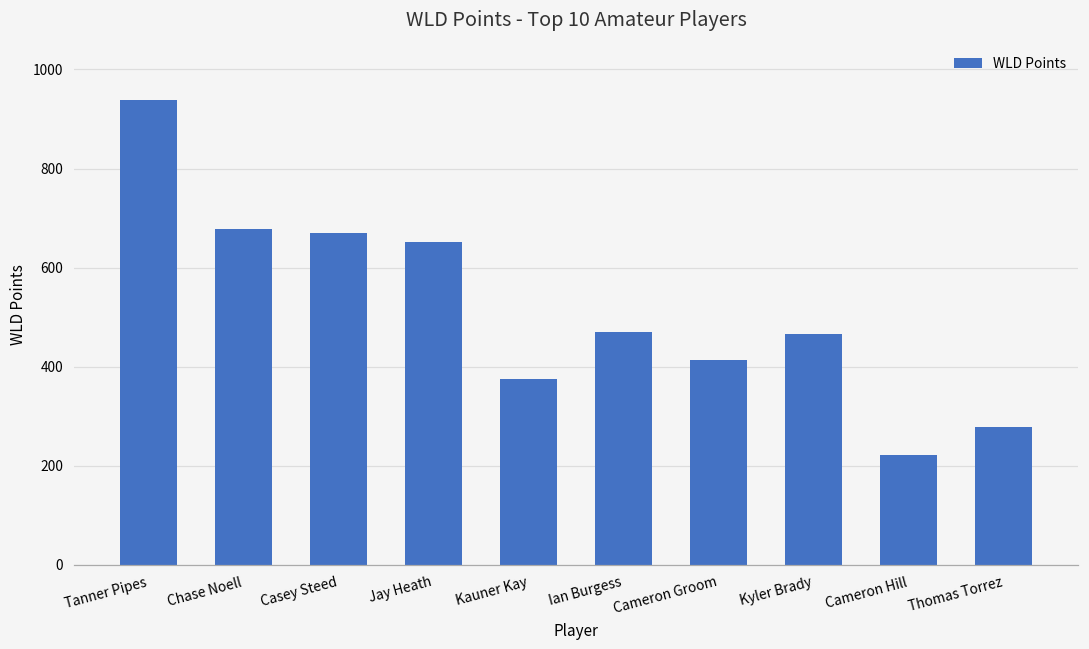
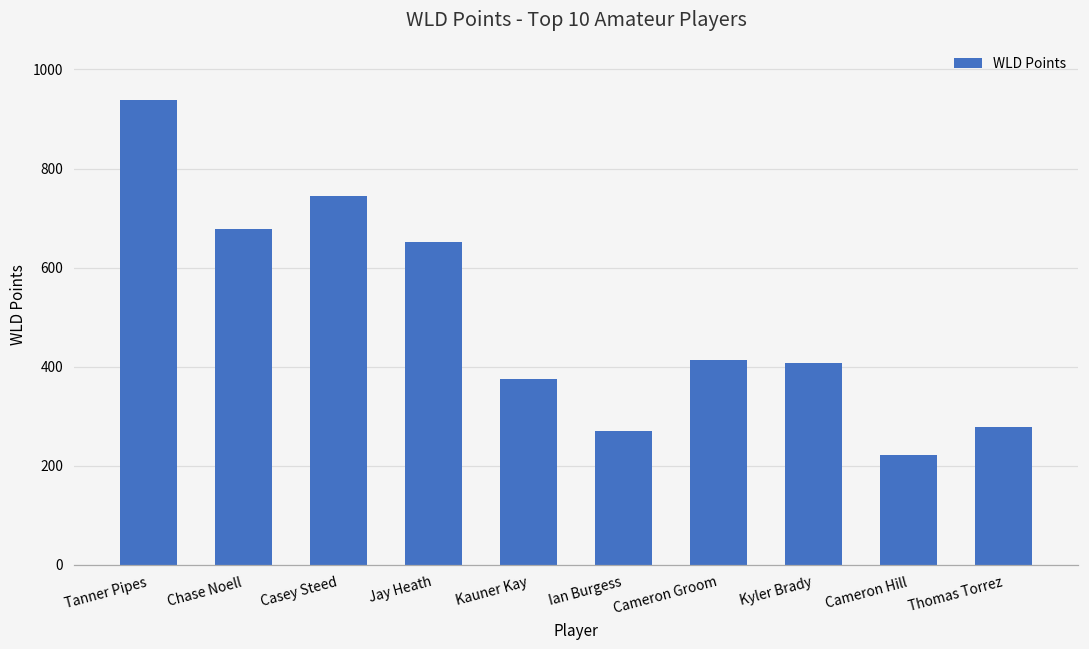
Casey Steed: 670 -> 740
Ian Burgess: 470 -> 270
Kyler Brady: 470 -> 410
